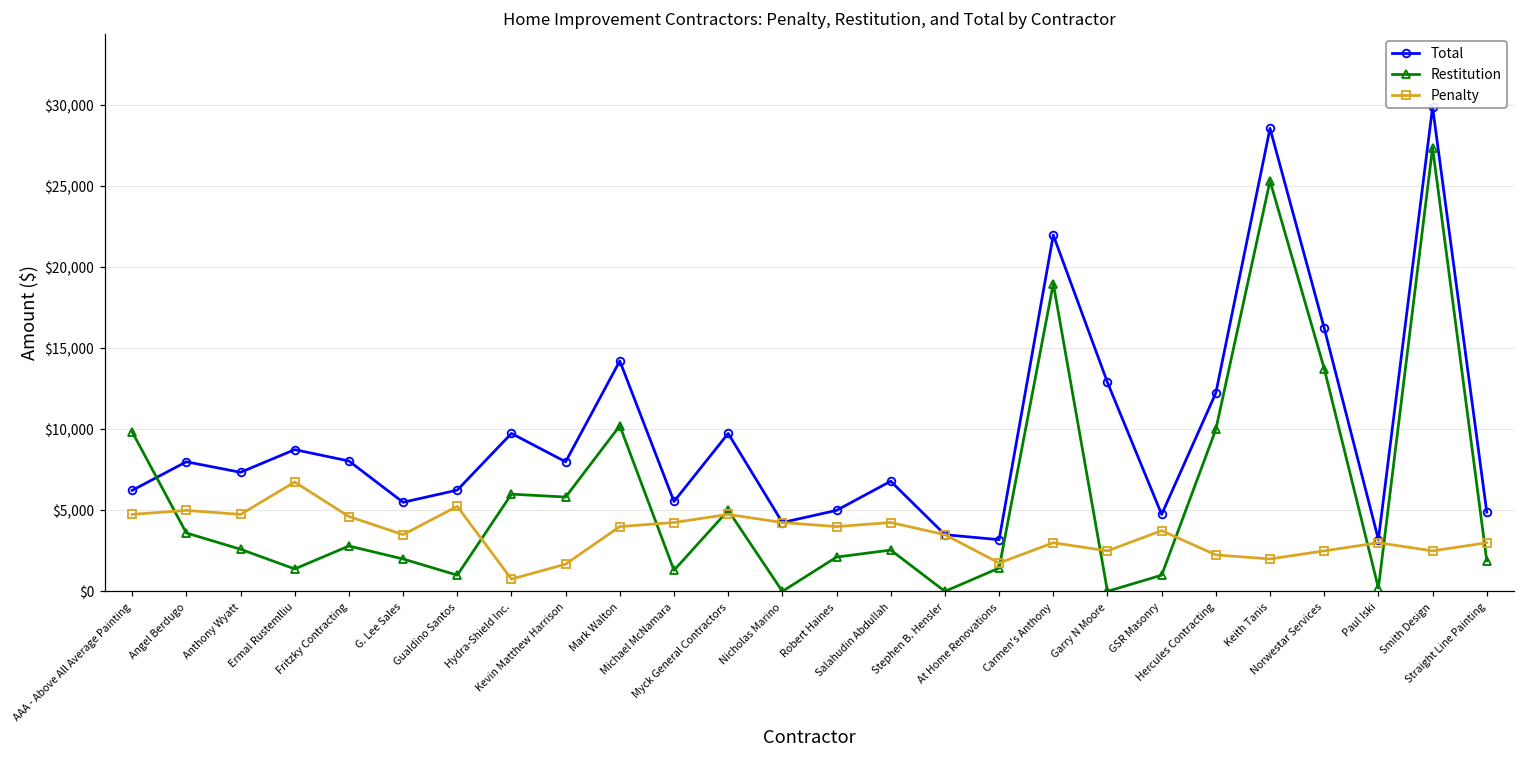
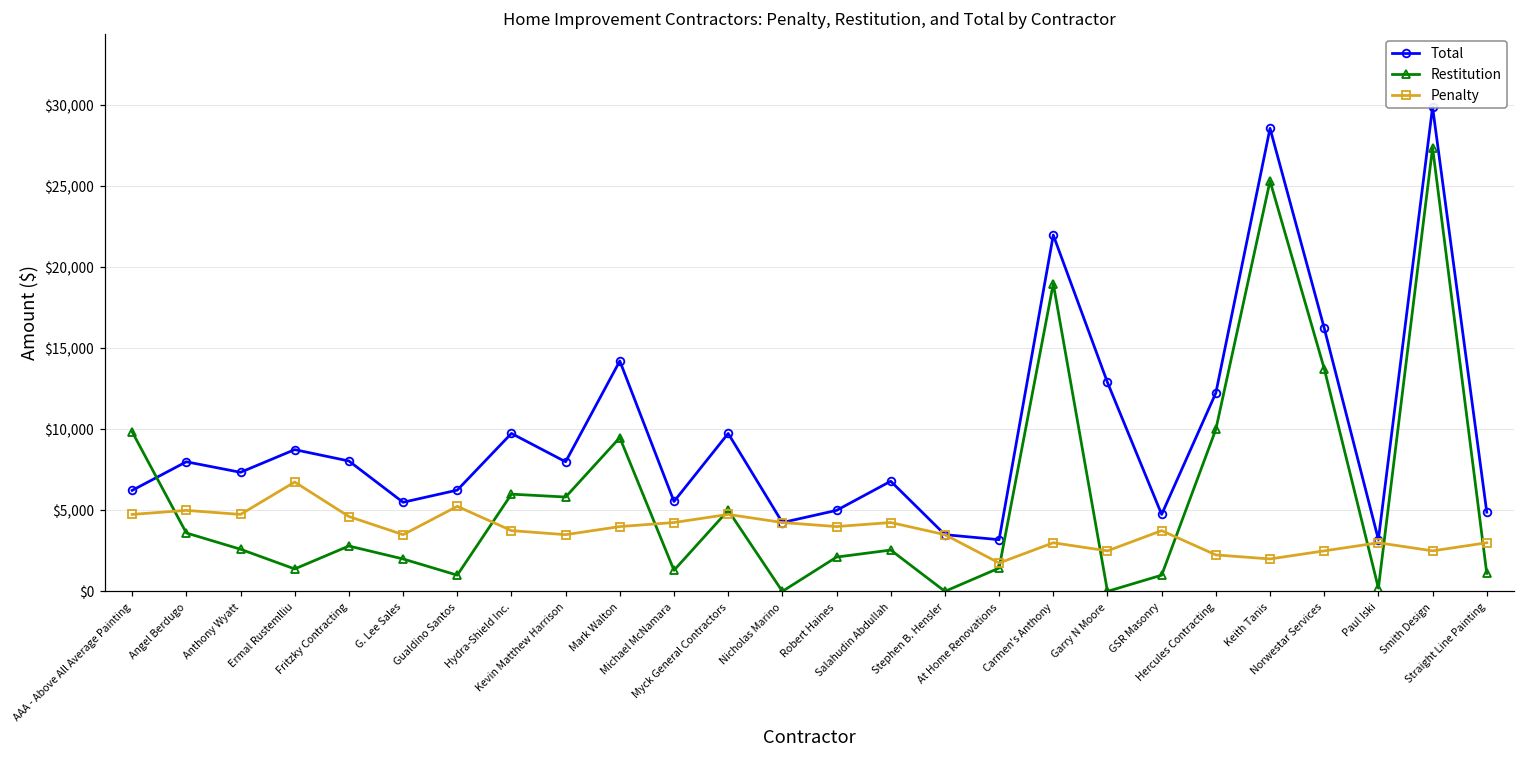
Penalty, Hydra-Shield Inc.: $800 -> $3,800
Penalty, Kevin Matthew Harrison: $1,700 -> $3,500
Restitution, Mark Walton: $10,200 -> $9,500
Restitution, Straight Line Painting: $1,900 -> $1,100
